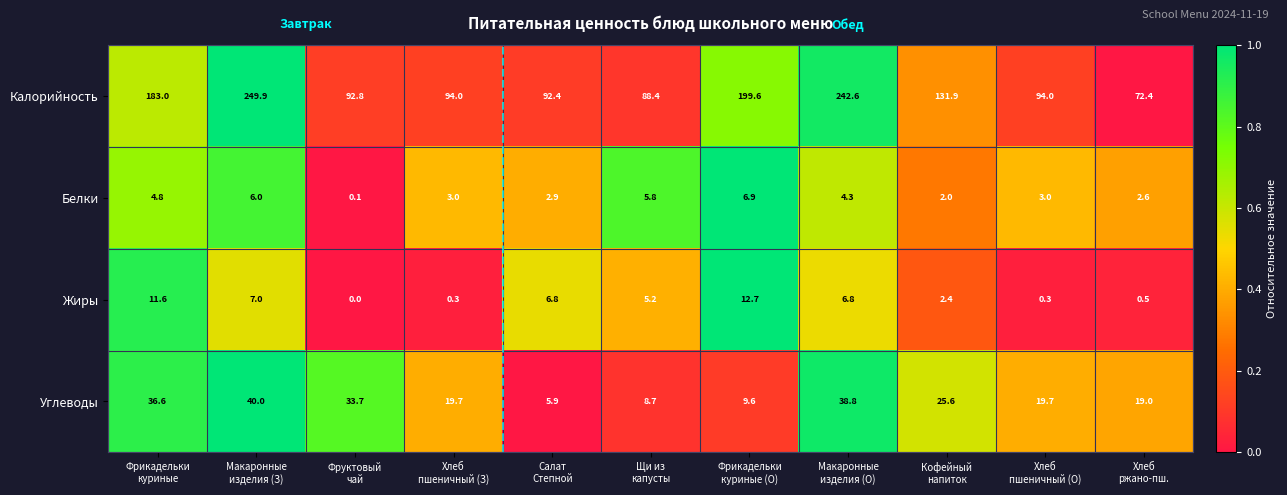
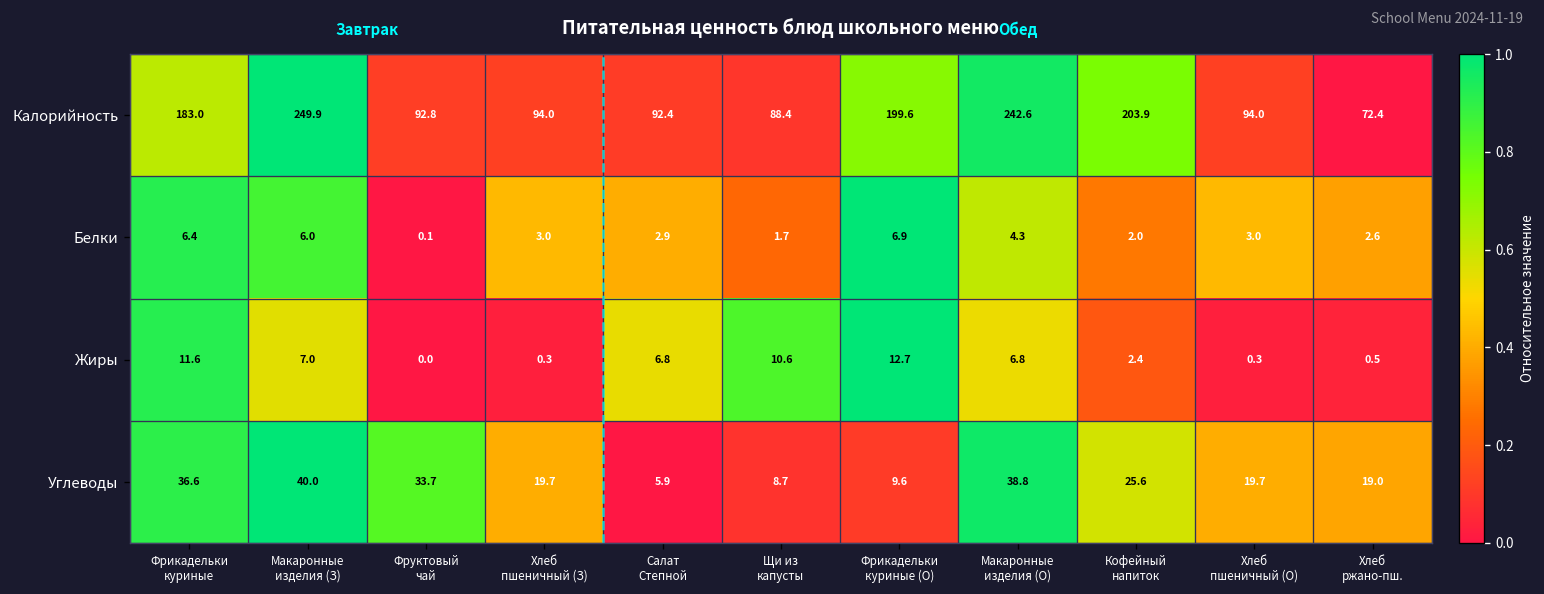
Калорийность, Кофейный напиток: 131.9 -> 203.9
Белки, Фрикадельки куриные: 4.8 -> 6.4
Белки, Щи из капусты: 5.8 -> 1.7
Жиры, Щи из капусты: 5.2 -> 10.6
